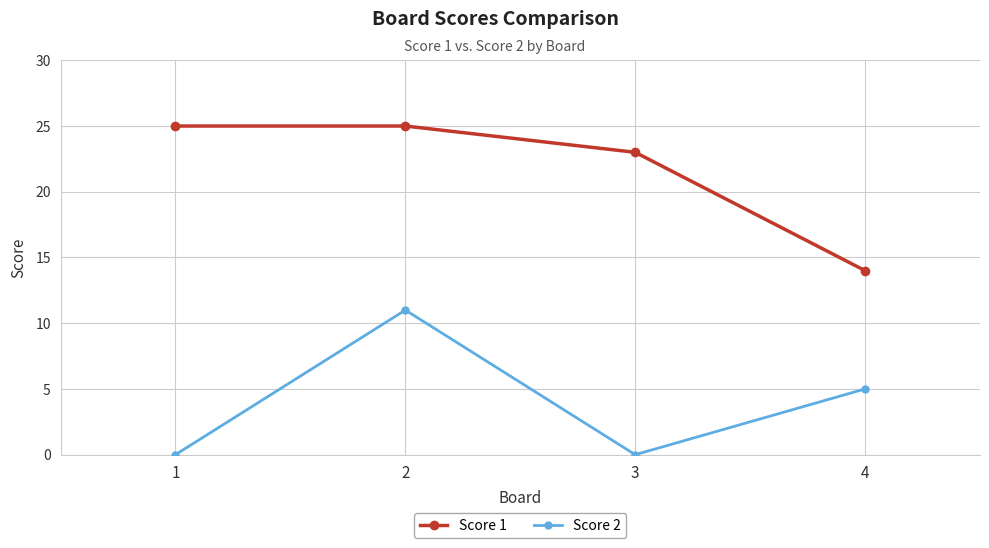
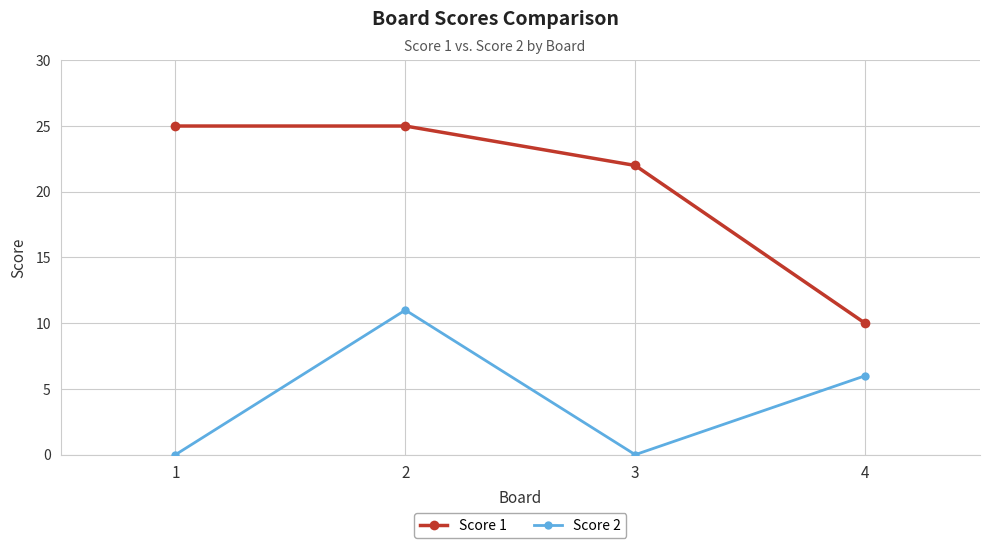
Score 1, 3: 23 -> 22
Score 1, 4: 14 -> 10
Score 2, 4: 5 -> 6
